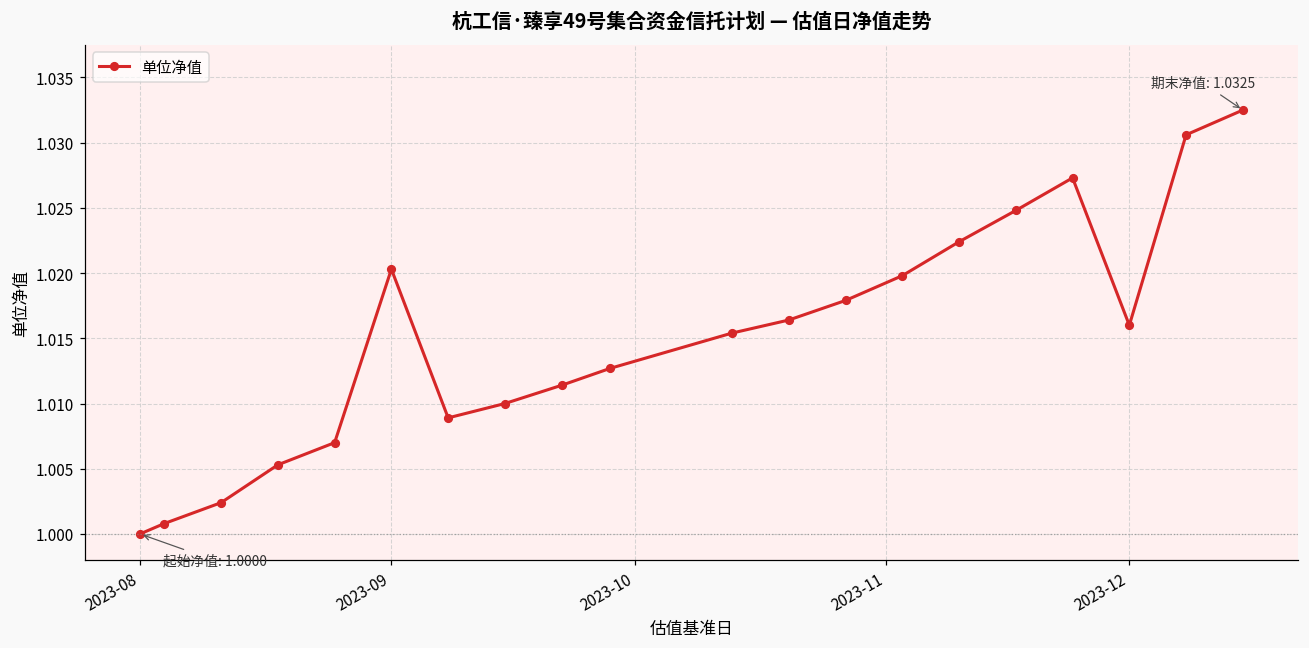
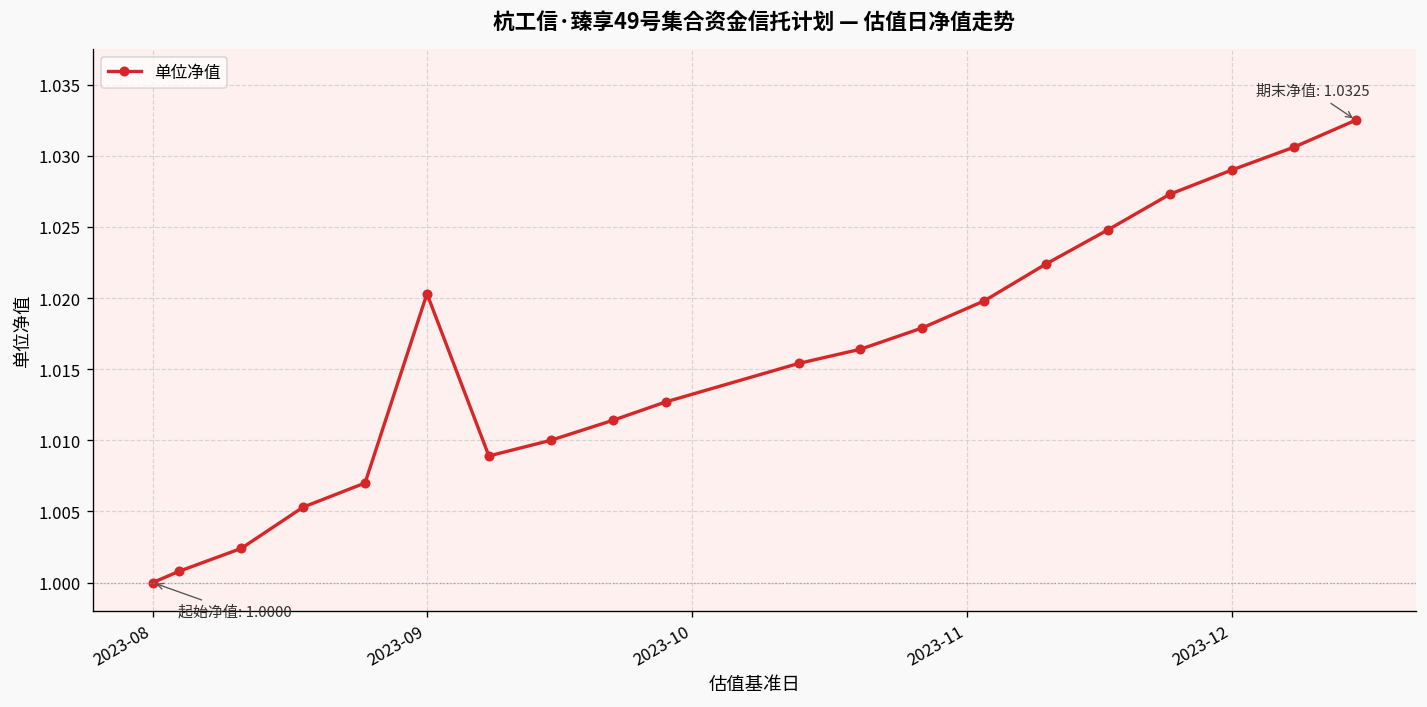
2023-12: 1.016 -> 1.029
